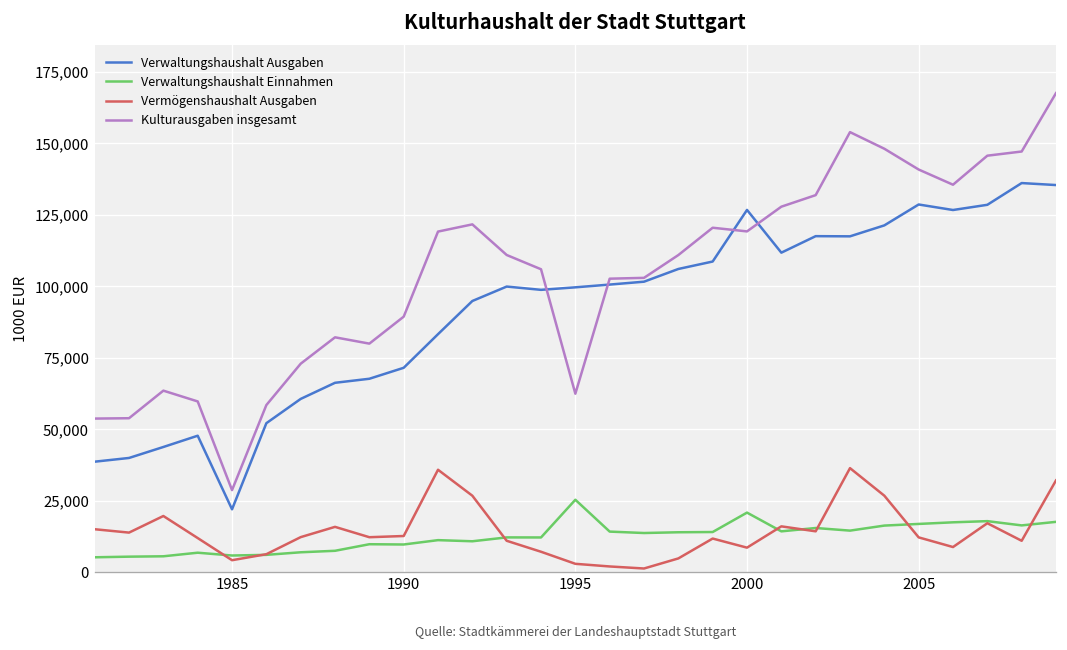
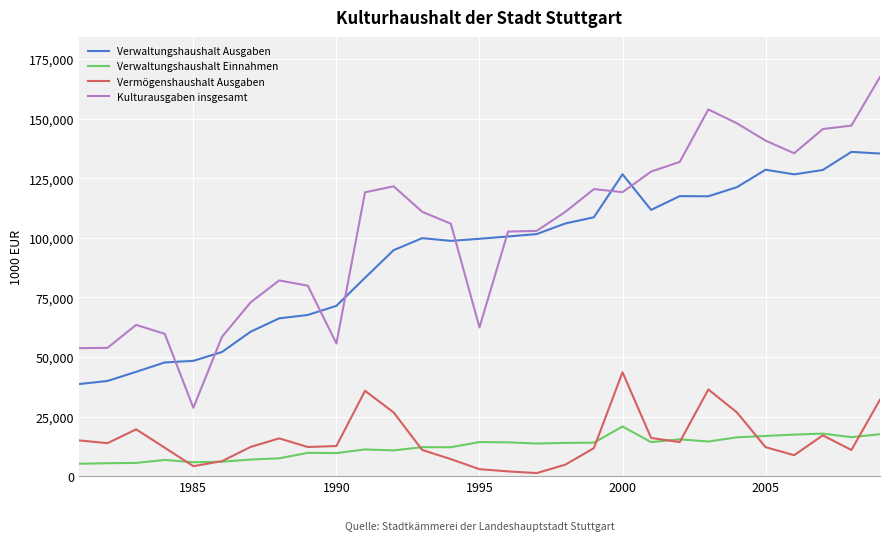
Verwaltungshaushalt Ausgaben, 1985: 22,000 -> 48,000
Kulturausgaben insgesamt, 1990: 89,000 -> 56,000
Verwaltungshaushalt Einnahmen, 1995: 25,000 -> 14,000
Vermögenshaushalt Ausgaben, 2000: 9,000 -> 44,000
